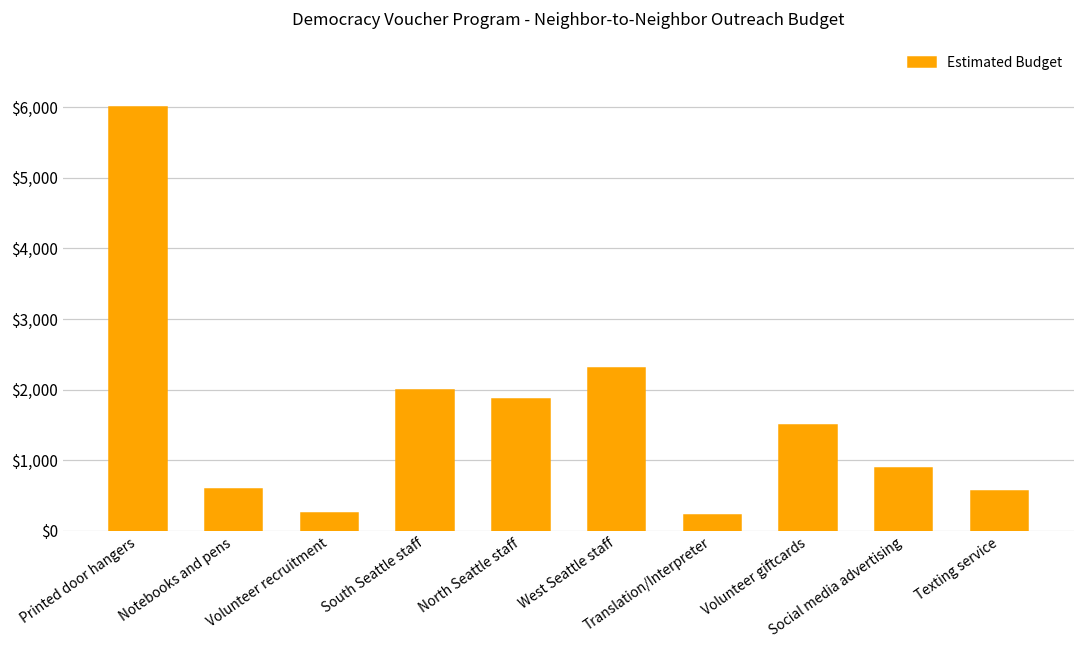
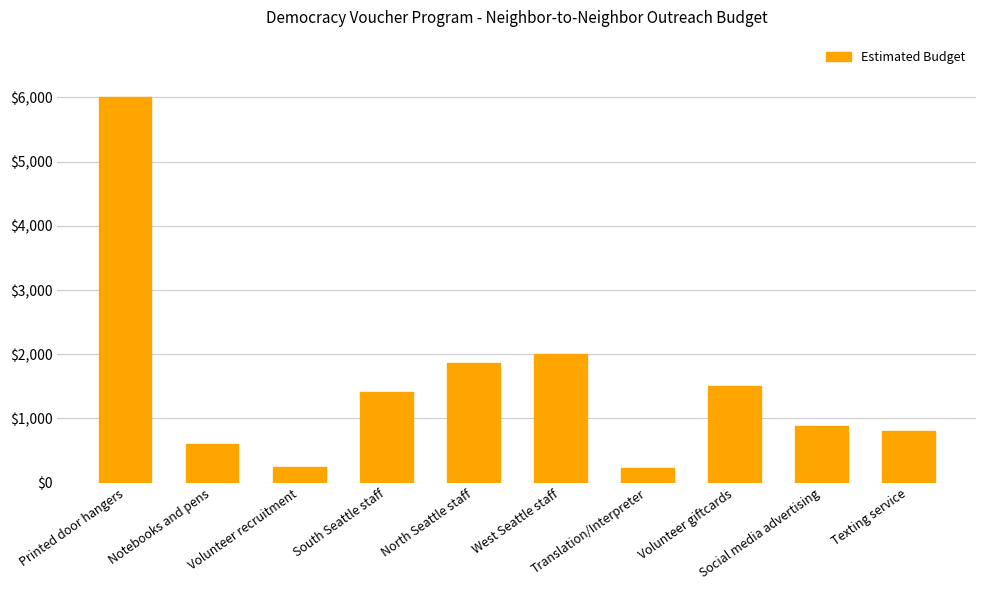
South Seattle staff: $2,000 -> $1,400
West Seattle staff: $2,300 -> $2,000
Texting service: $600 -> $800
